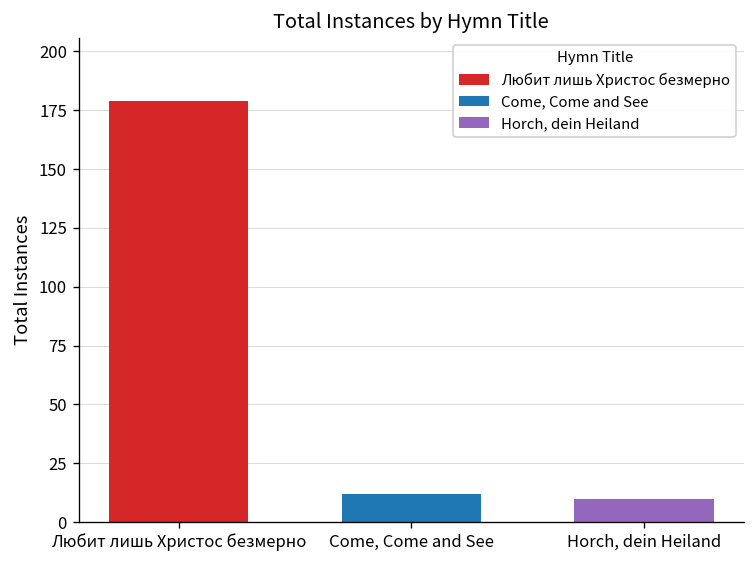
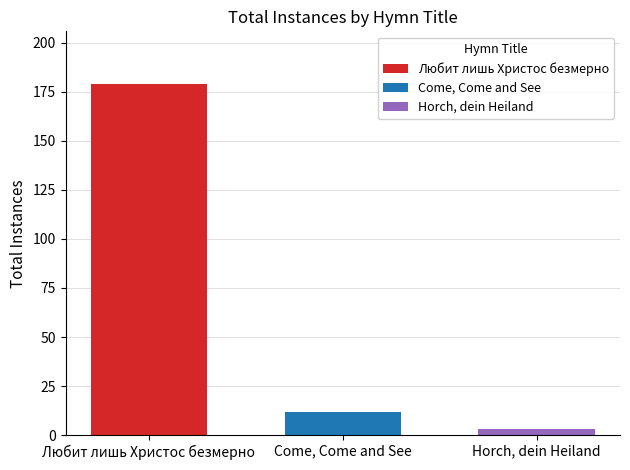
Horch, dein Heiland: 10 -> 3
